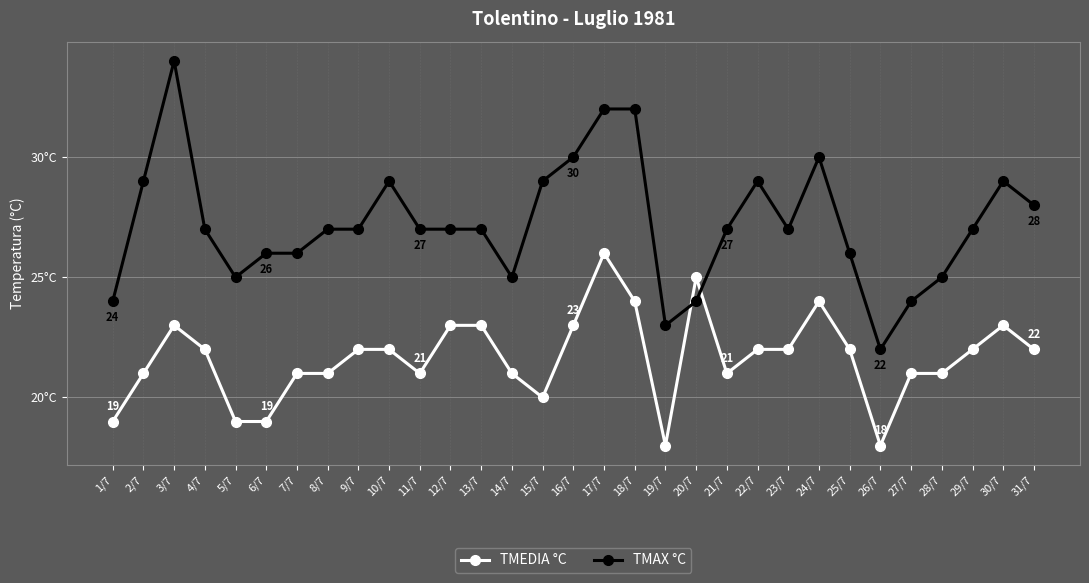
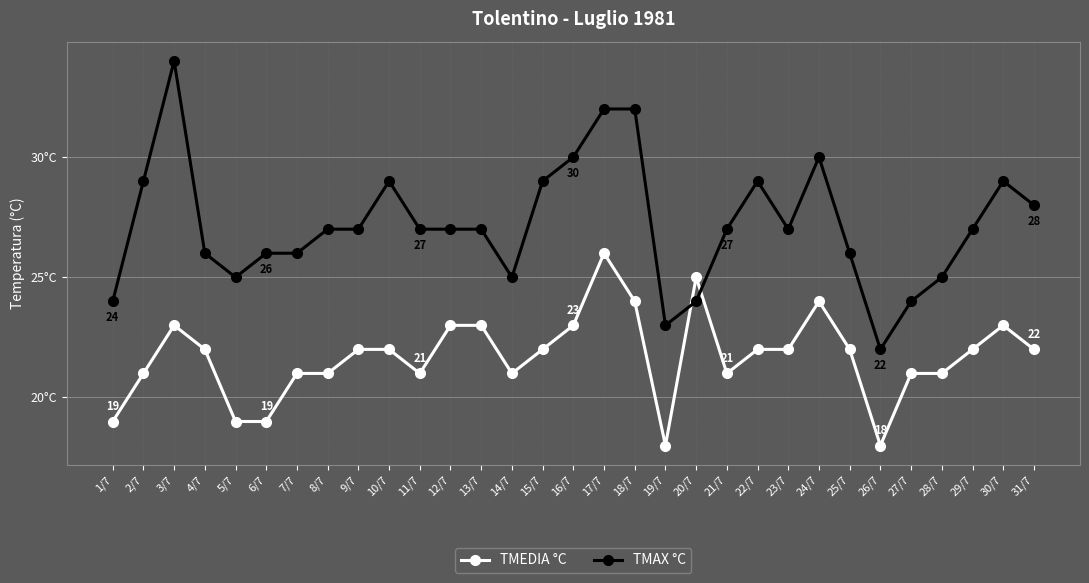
TMAX °C, 4/7: 27°C -> 26°C
TMEDIA °C, 15/7: 20°C -> 22°C
